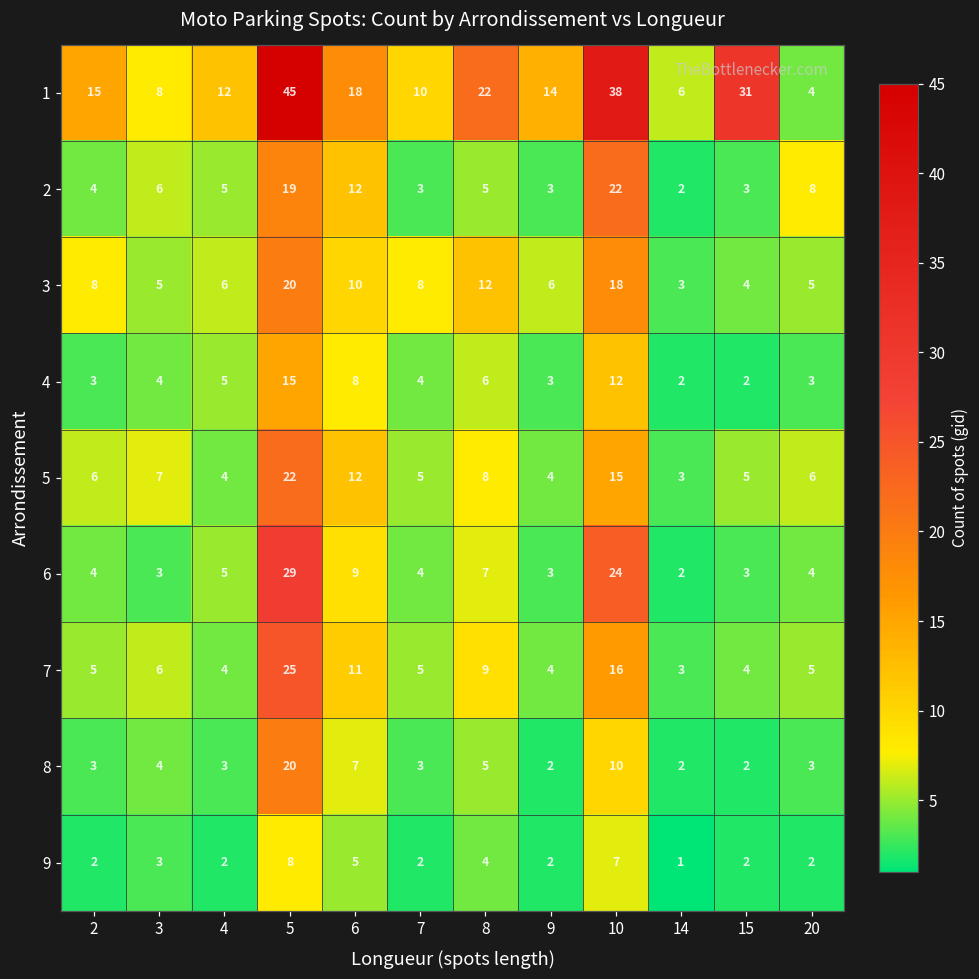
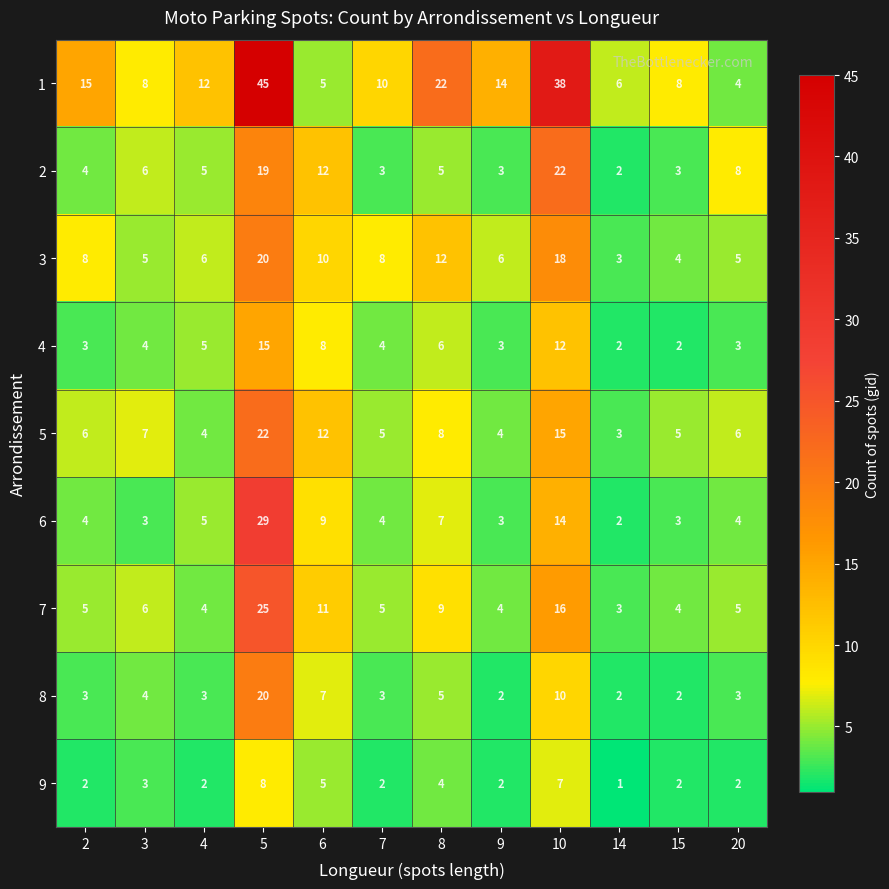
1, 6: 18 -> 5
1, 15: 31 -> 8
6, 10: 24 -> 14
